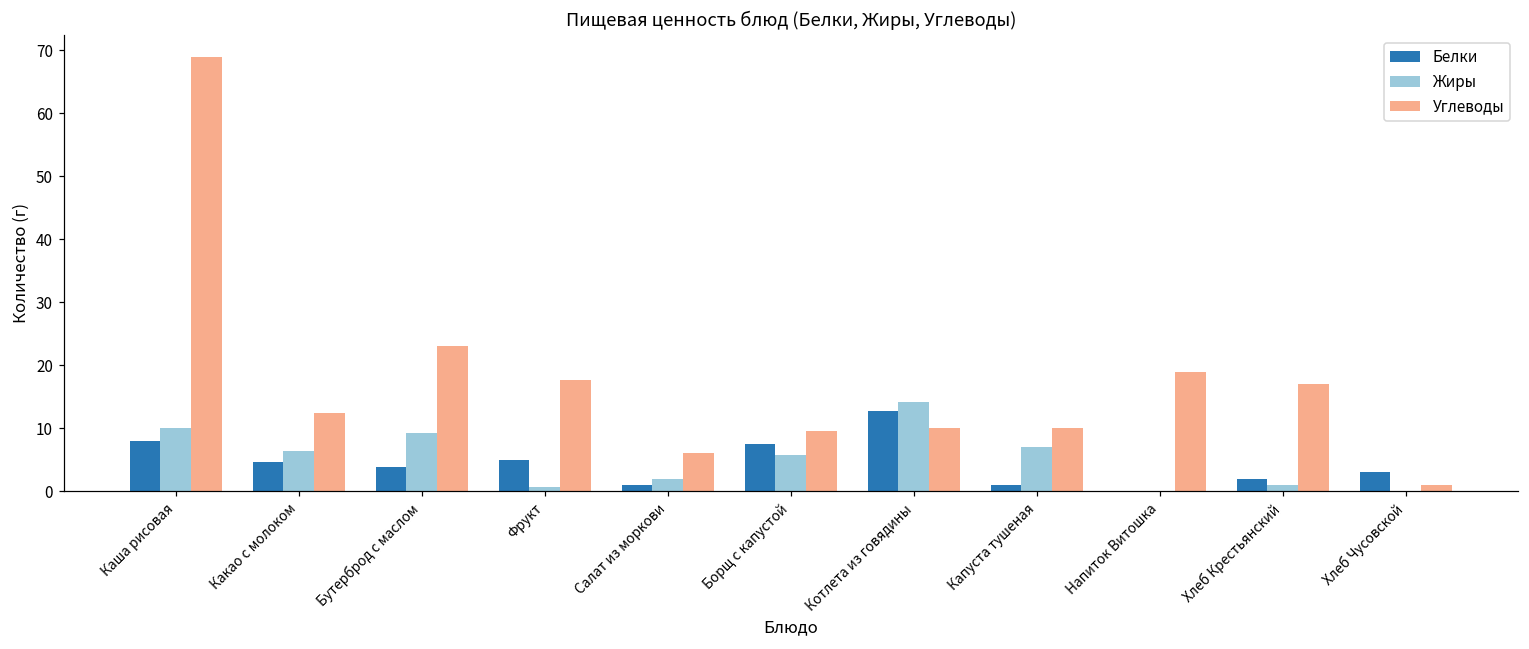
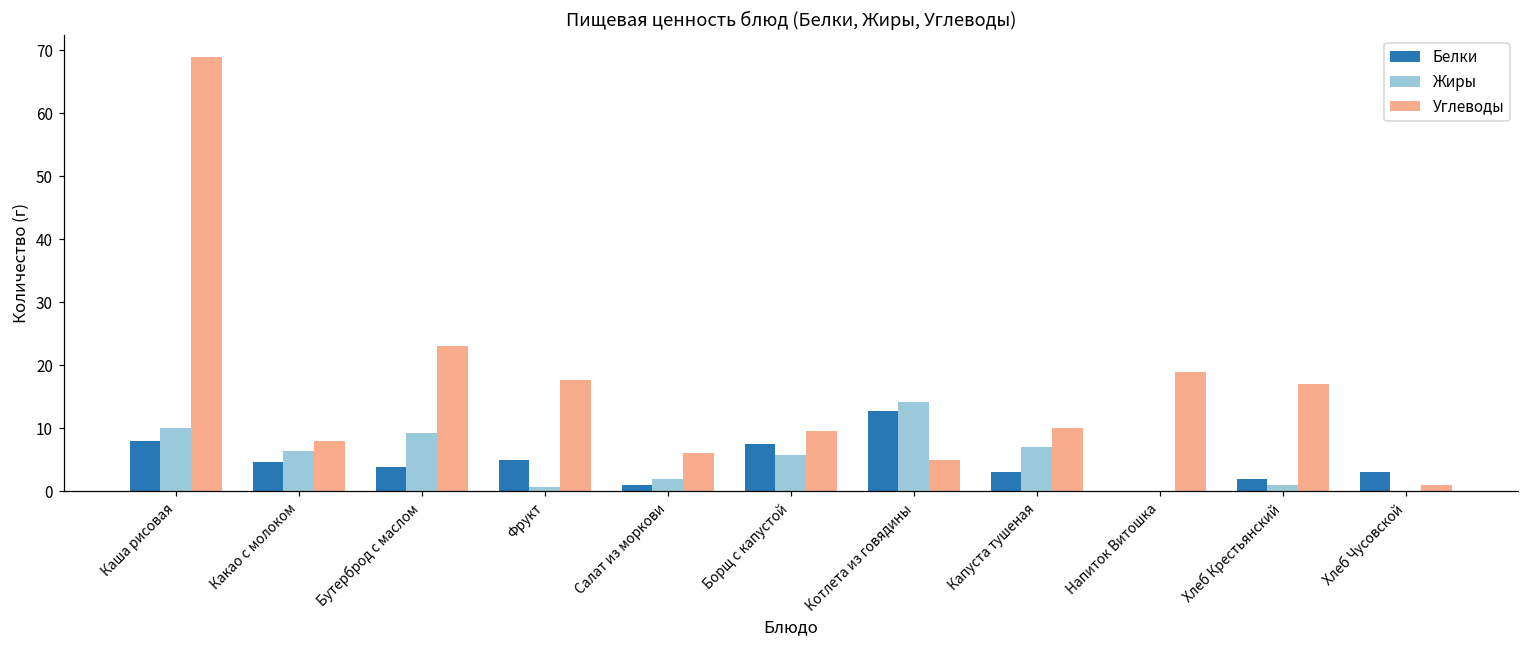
Углеводы, Какао с молоком: 12 -> 8
Углеводы, Котлета из говядины: 10 -> 5
Белки, Капуста тушеная: 1 -> 3
